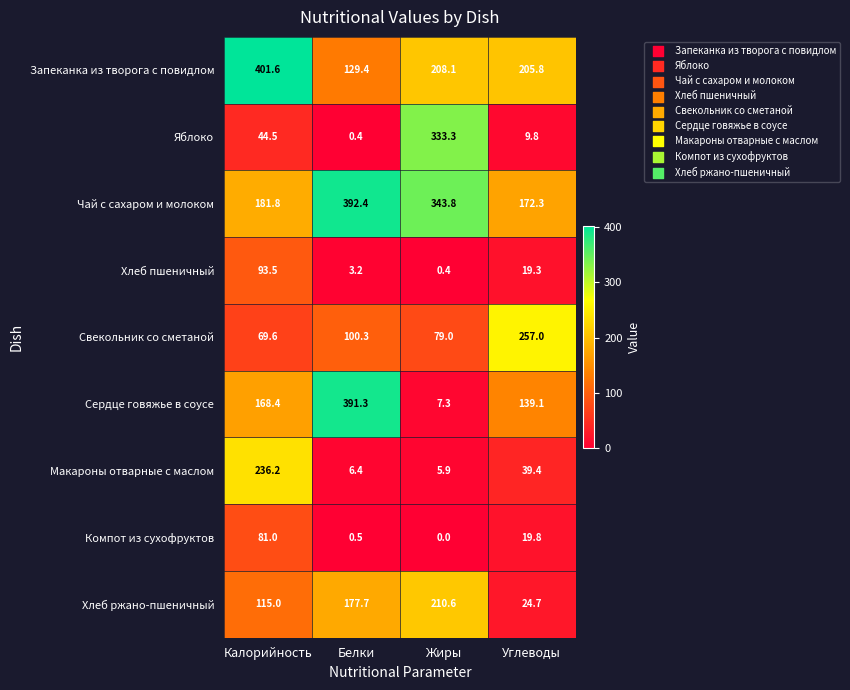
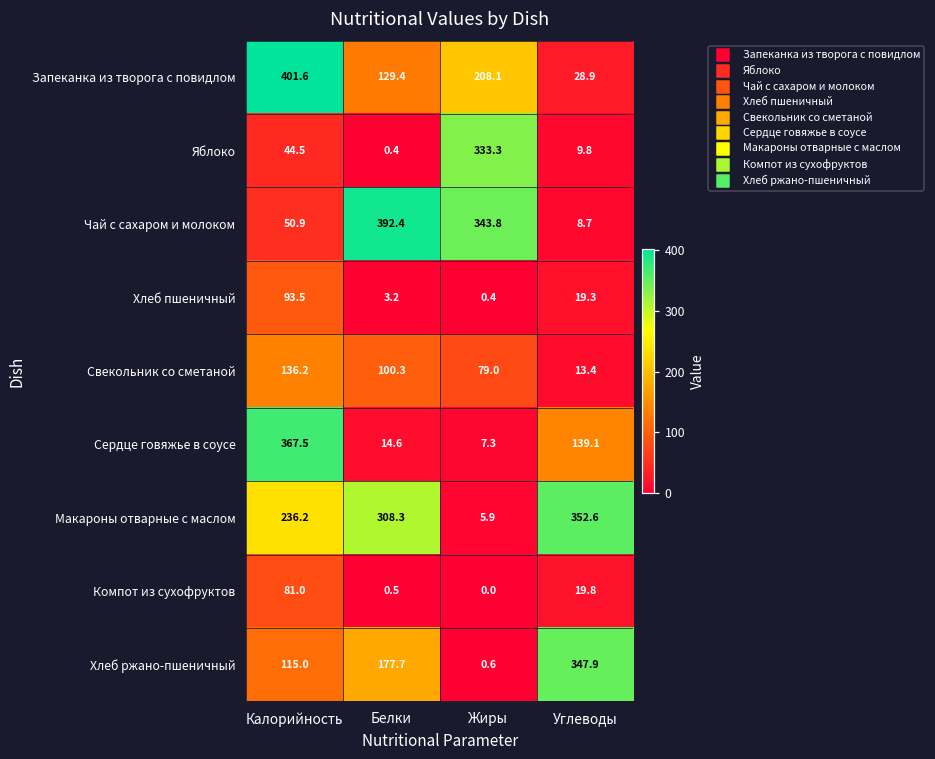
Запеканка из творога с повидлом, Углеводы: 205.8 -> 28.9
Чай с сахаром и молоком, Калорийность: 181.8 -> 50.9
Чай с сахаром и молоком, Углеводы: 172.3 -> 8.7
Свекольник со сметаной, Калорийность: 69.6 -> 136.2
Свекольник со сметаной, Углеводы: 257.0 -> 13.4
Сердце говяжье в соусе, Калорийность: 168.4 -> 367.5
Сердце говяжье в соусе, Белки: 391.3 -> 14.6
Макароны отварные с маслом, Белки: 6.4 -> 308.3
Макароны отварные с маслом, Углеводы: 39.4 -> 352.6
Хлеб ржано-пшеничный, Жиры: 210.6 -> 0.6
Хлеб ржано-пшеничный, Углеводы: 24.7 -> 347.9
